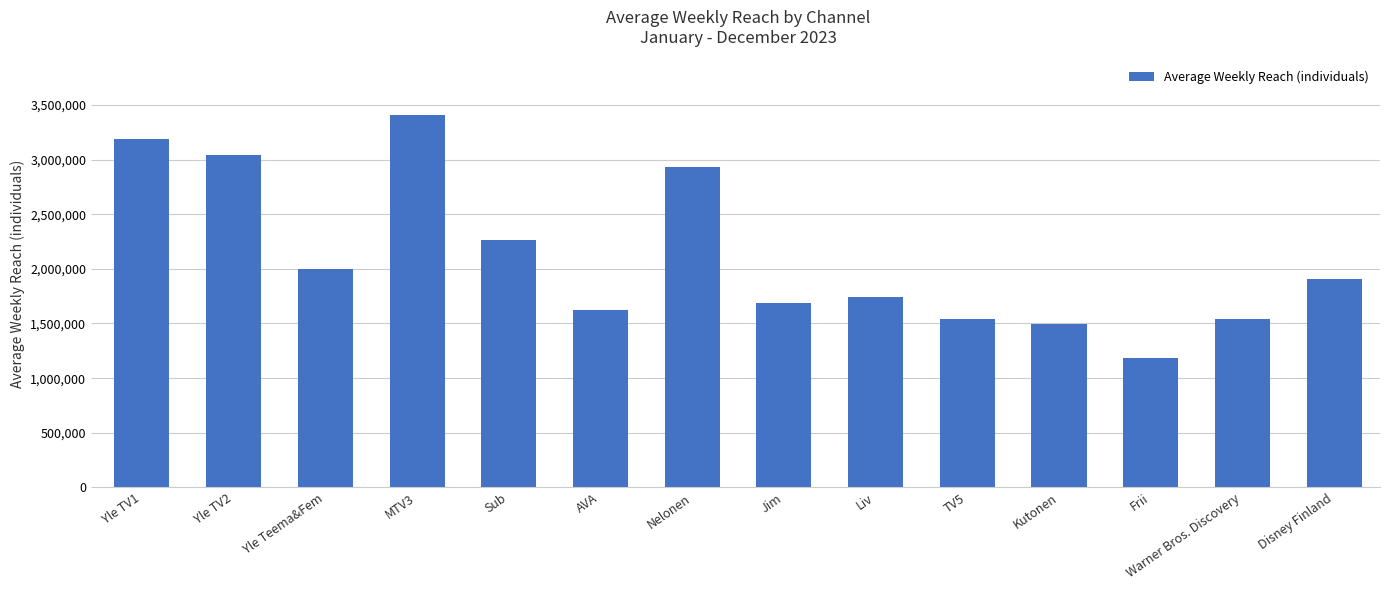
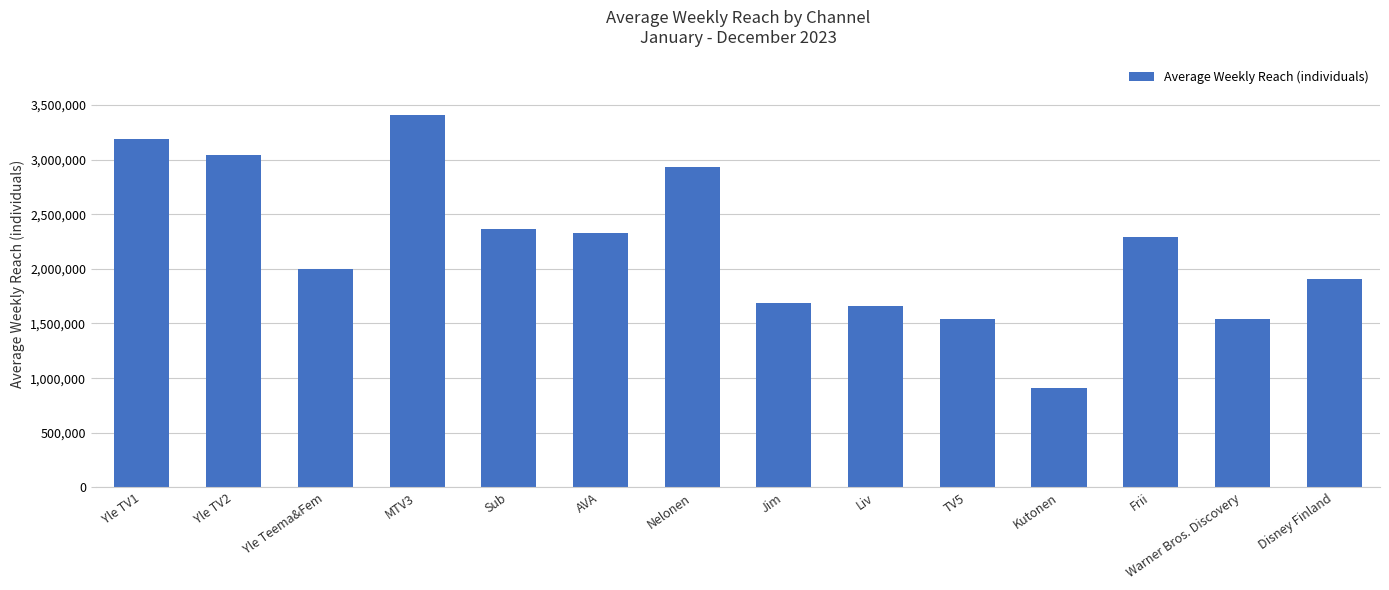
Sub: 2,260,000 -> 2,360,000
AVA: 1,630,000 -> 2,330,000
Liv: 1,750,000 -> 1,660,000
Kutonen: 1,500,000 -> 910,000
Frii: 1,180,000 -> 2,290,000
